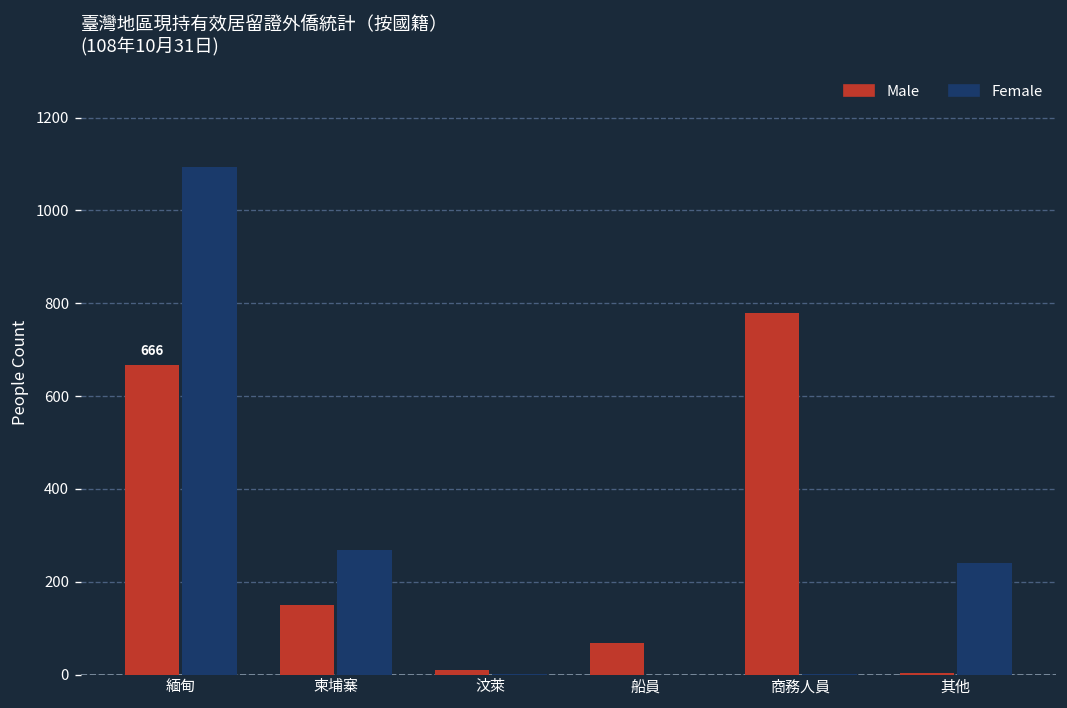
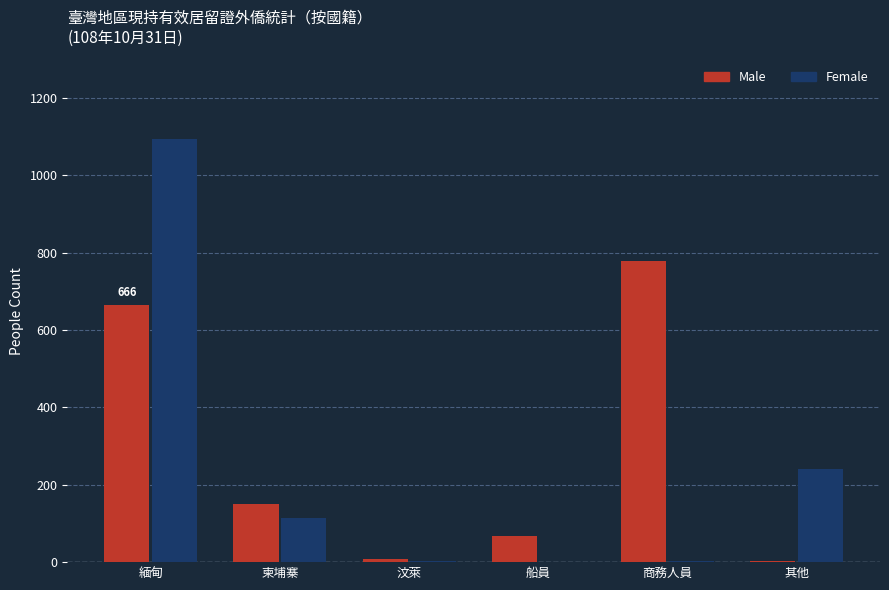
Female, 柬埔寨: 270 -> 110
